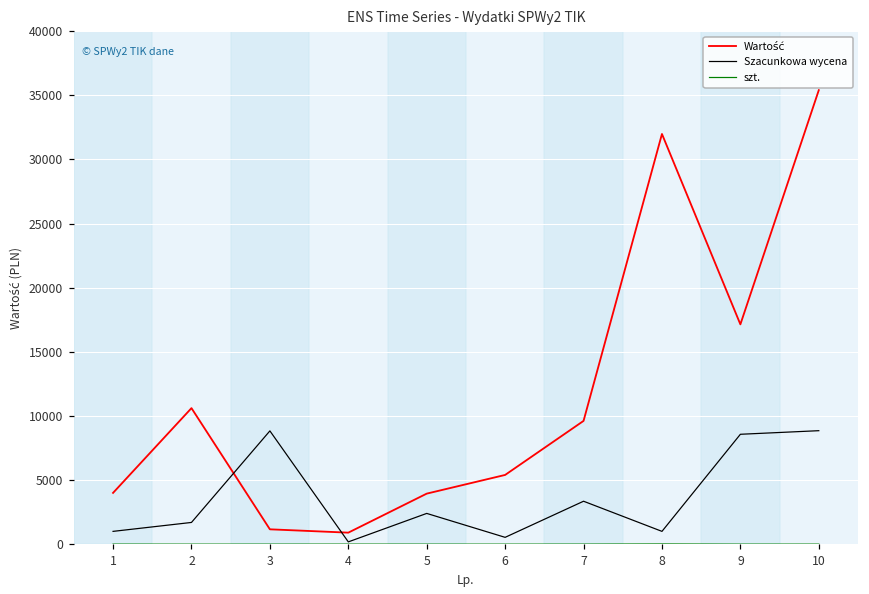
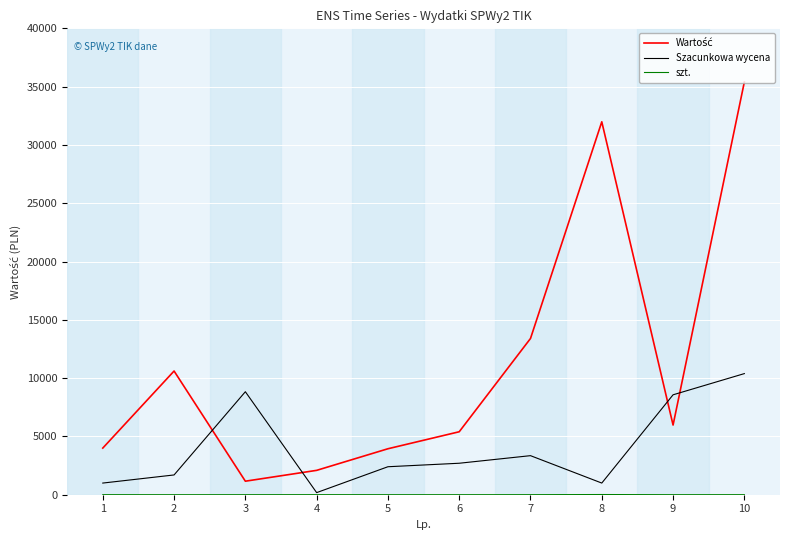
Wartość, 4: 900 -> 2100
Szacunkowa wycena, 6: 500 -> 2700
Wartość, 7: 9600 -> 13400
Wartość, 9: 17100 -> 6000
Szacunkowa wycena, 10: 8900 -> 10400
